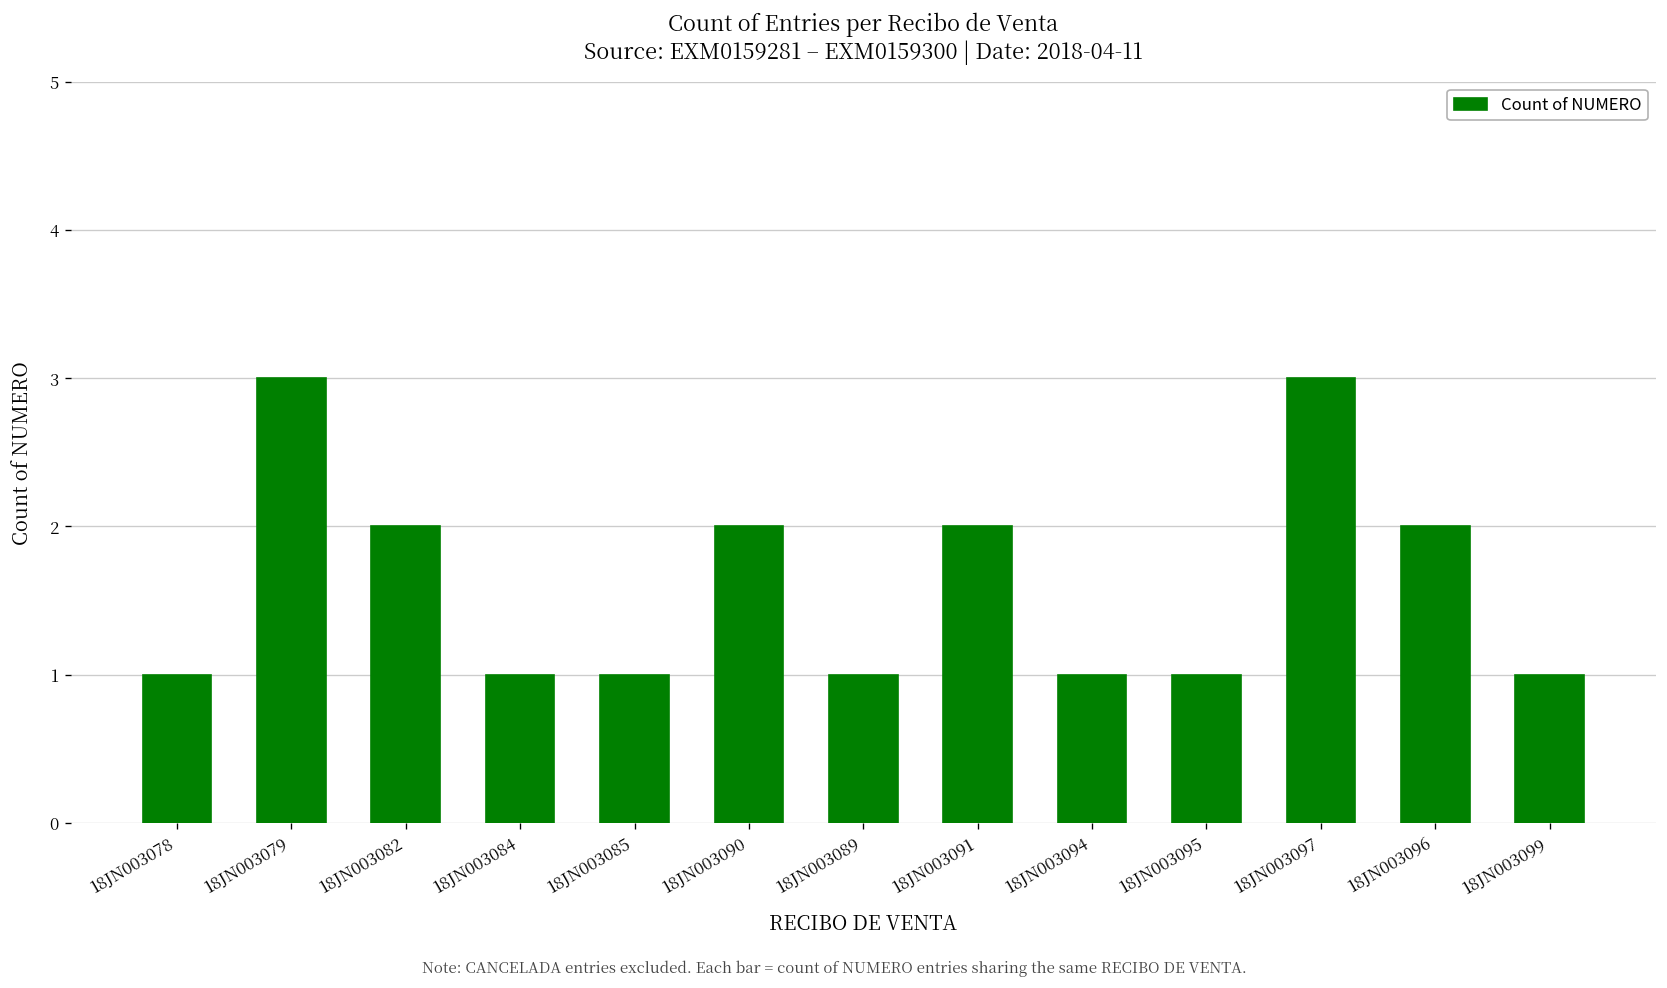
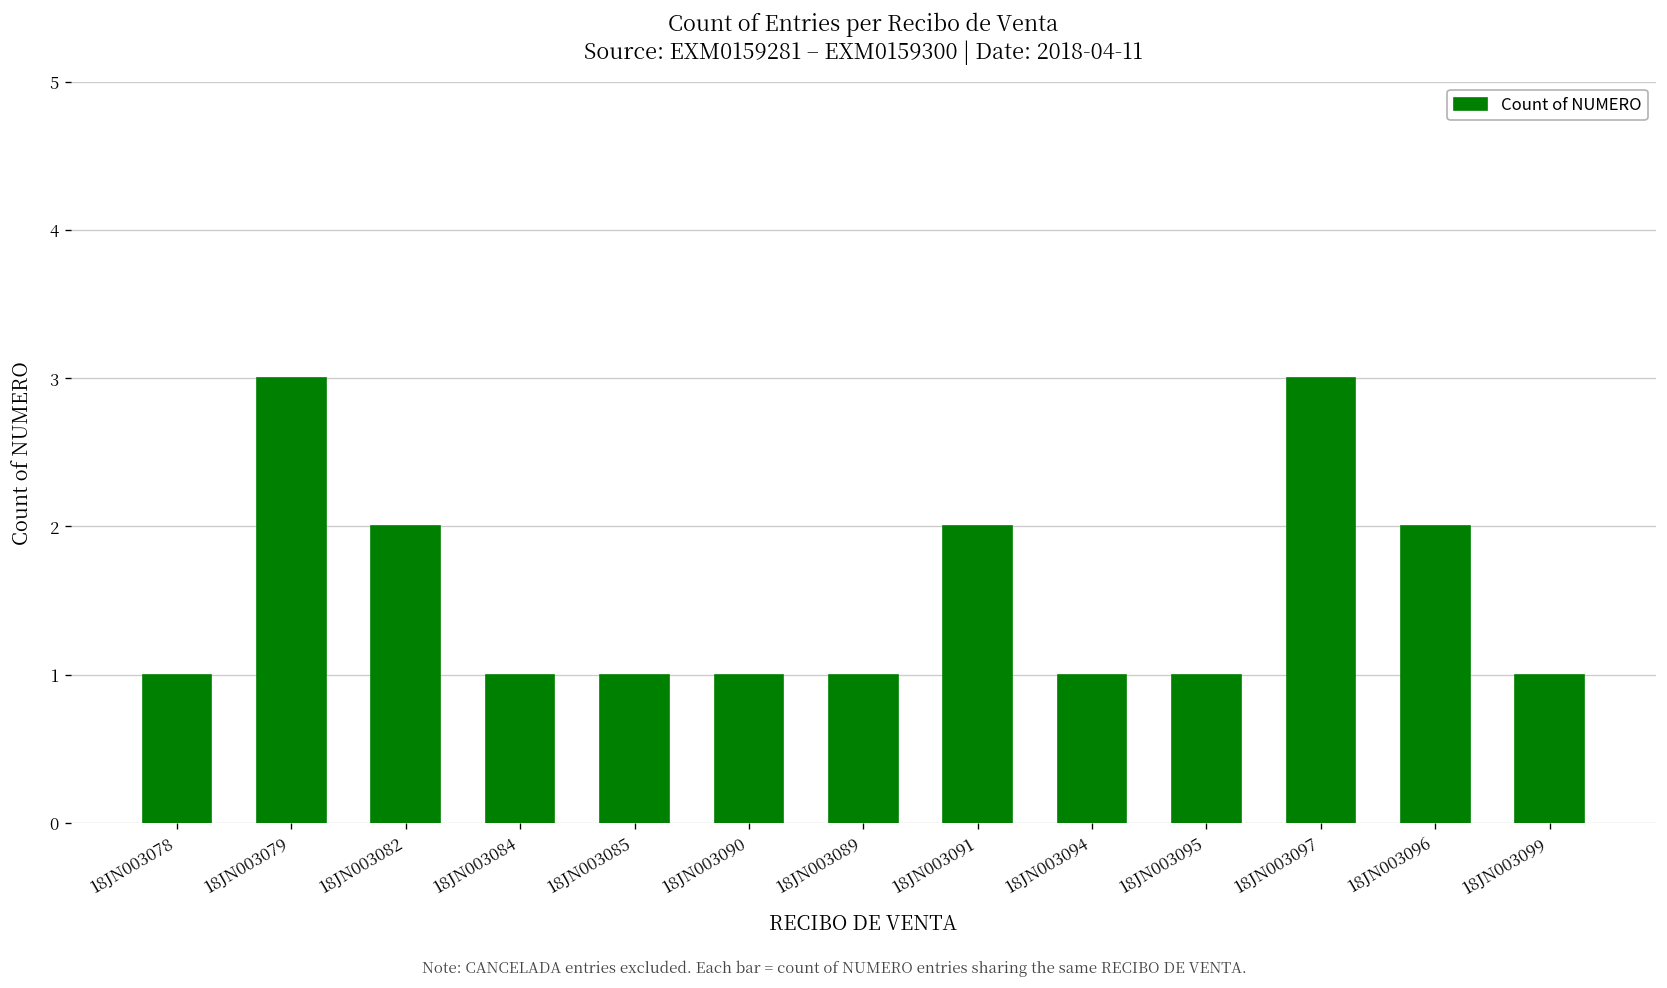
18JN003090: 2 -> 1
